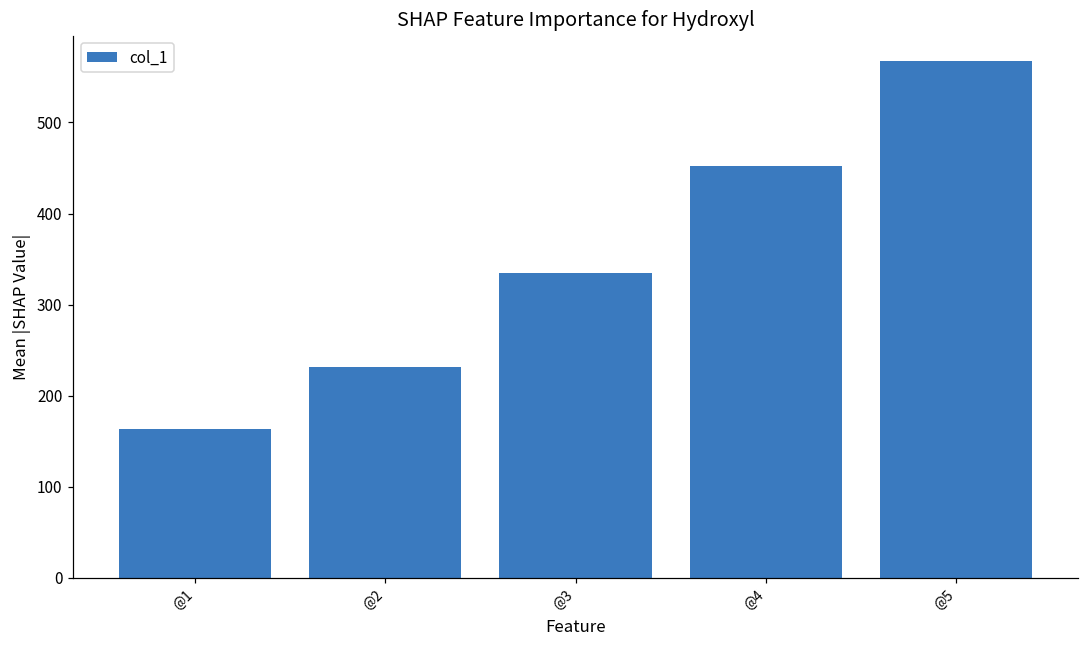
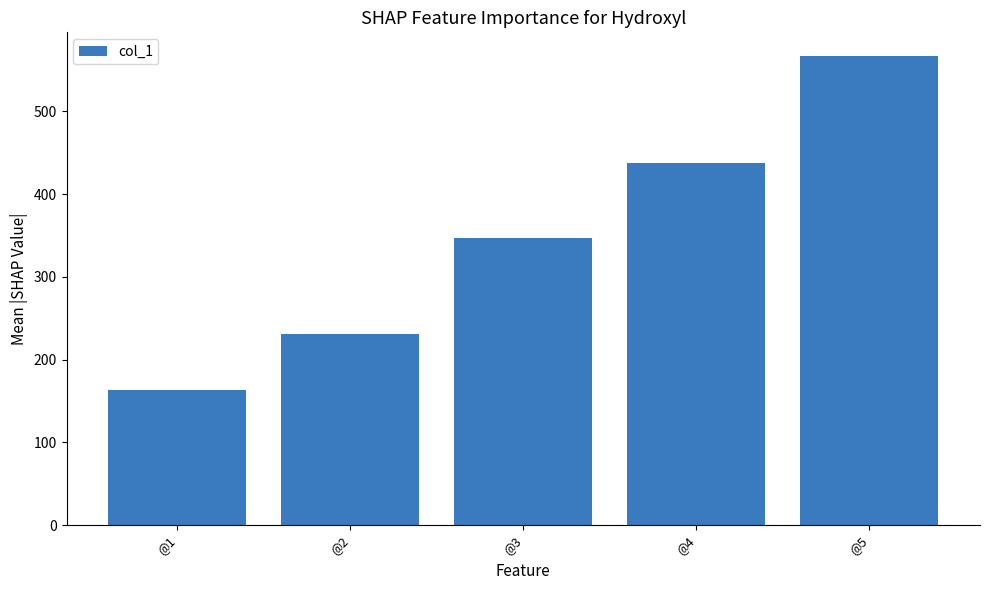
@3: 340 -> 350
@4: 450 -> 440
